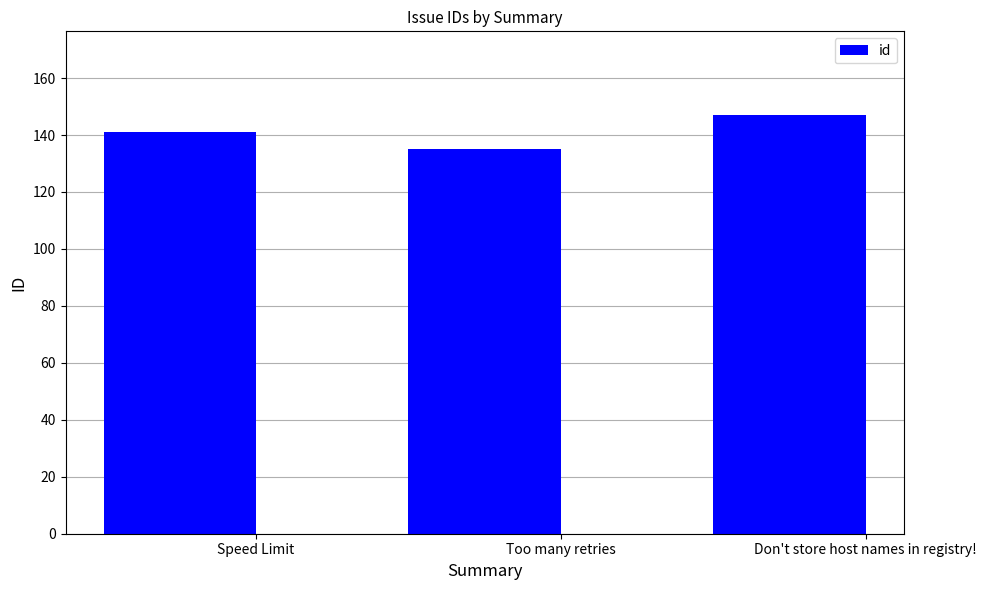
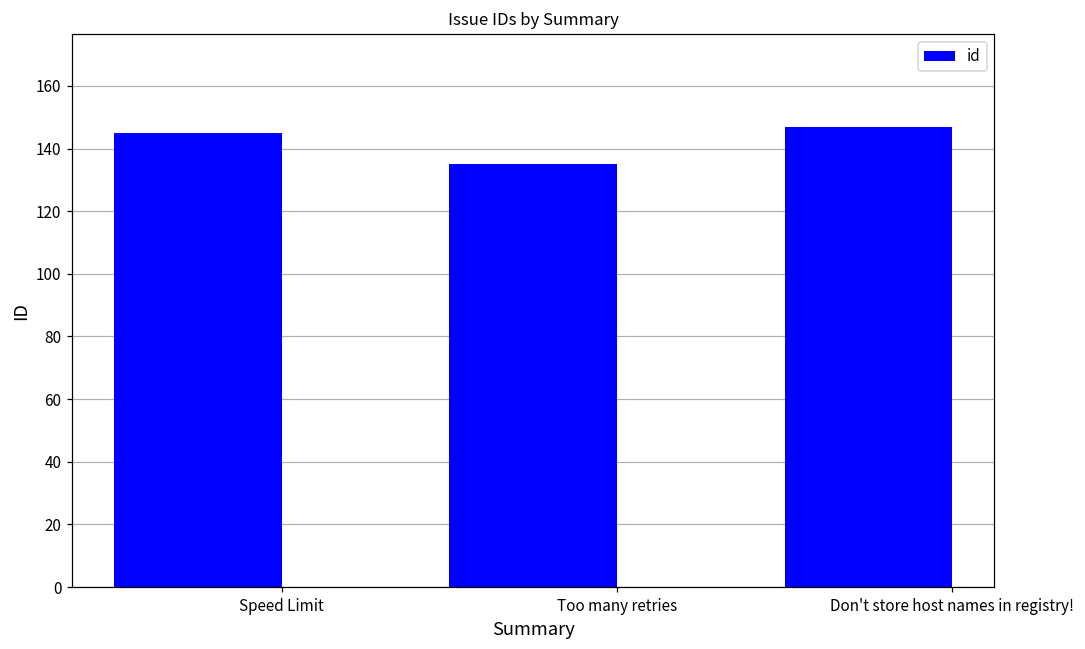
Speed Limit: 141 -> 145
